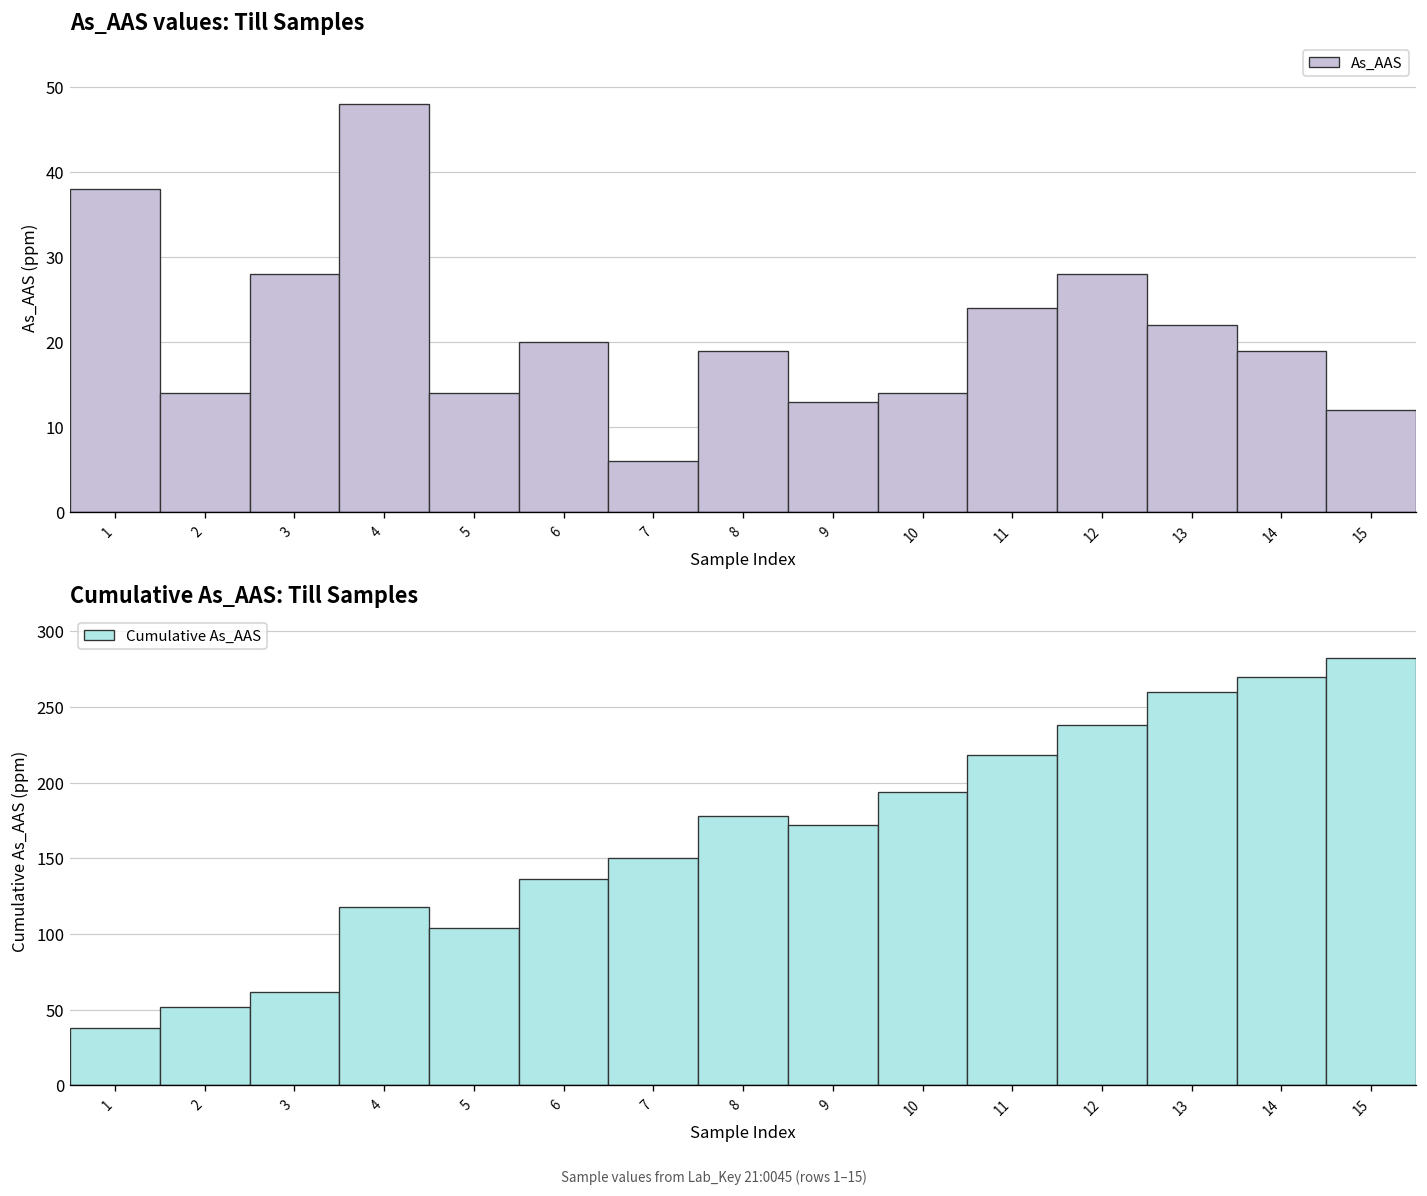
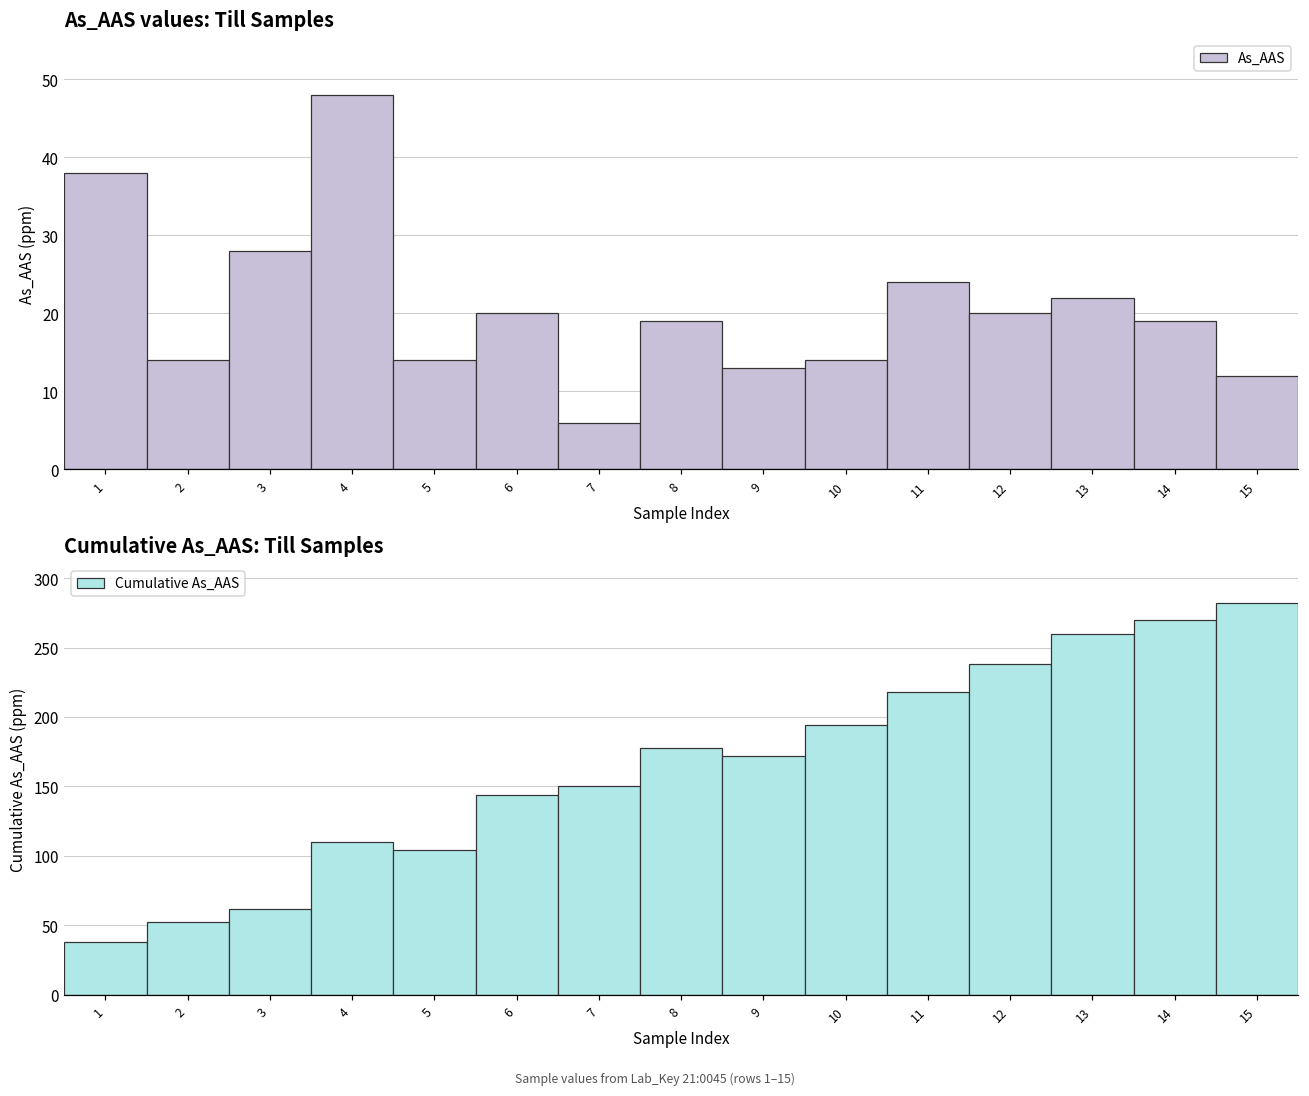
As_AAS values: Till Samples, 12: 28 -> 20
Cumulative As_AAS: Till Samples, 4: 118 -> 110
Cumulative As_AAS: Till Samples, 6: 136 -> 144
